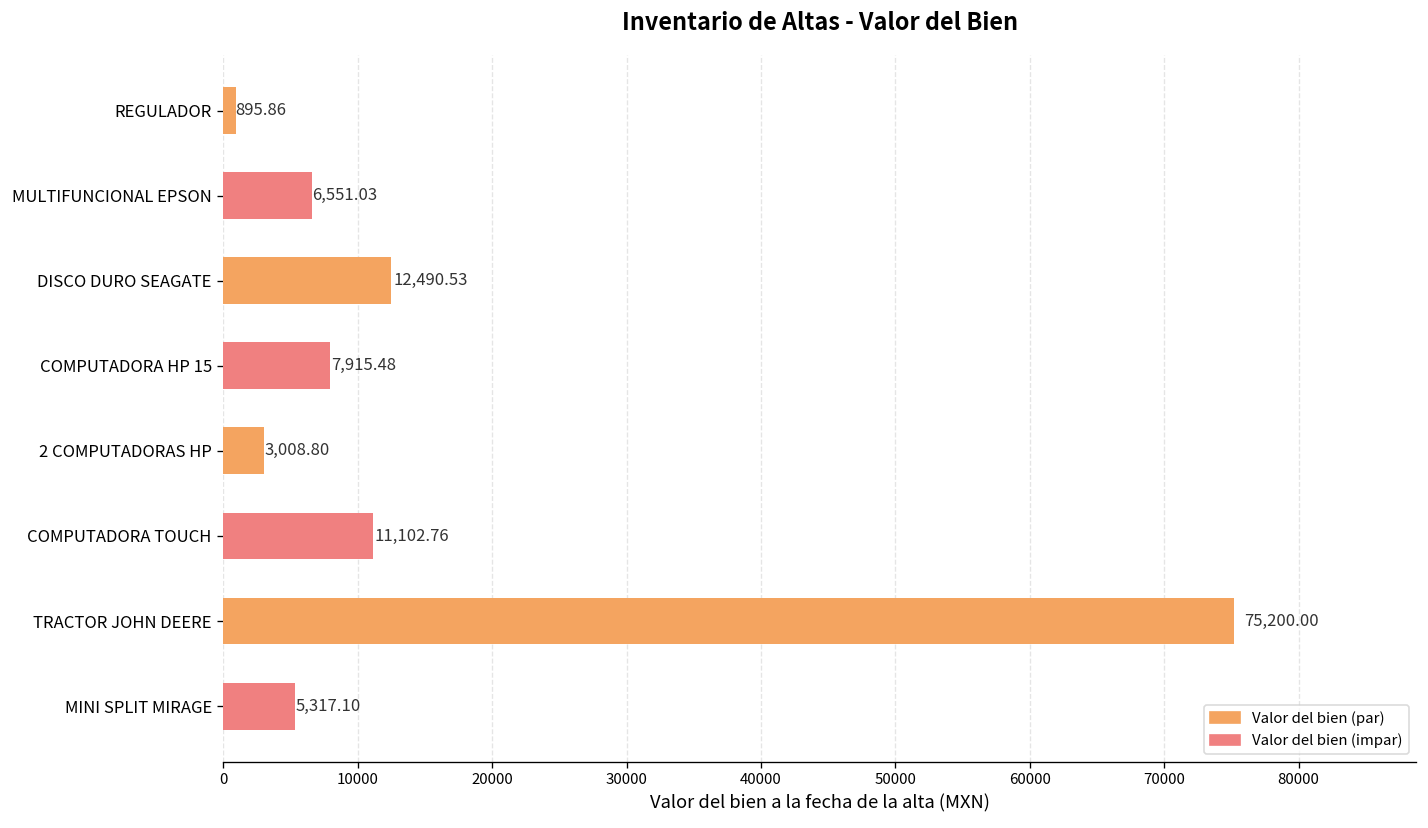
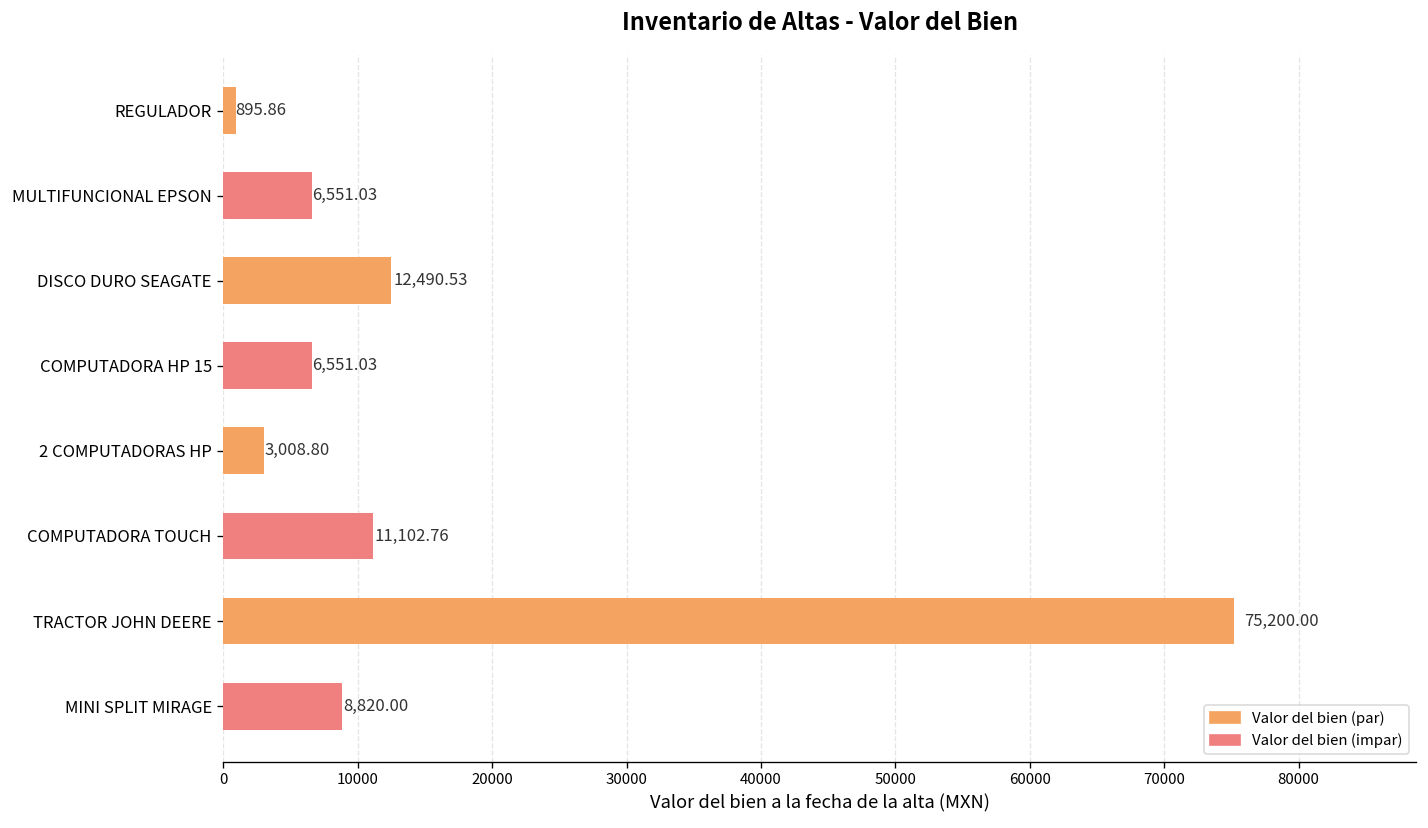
COMPUTADORA HP 15: 7,915.48 -> 6,551.03
MINI SPLIT MIRAGE: 5,317.10 -> 8,820.00
